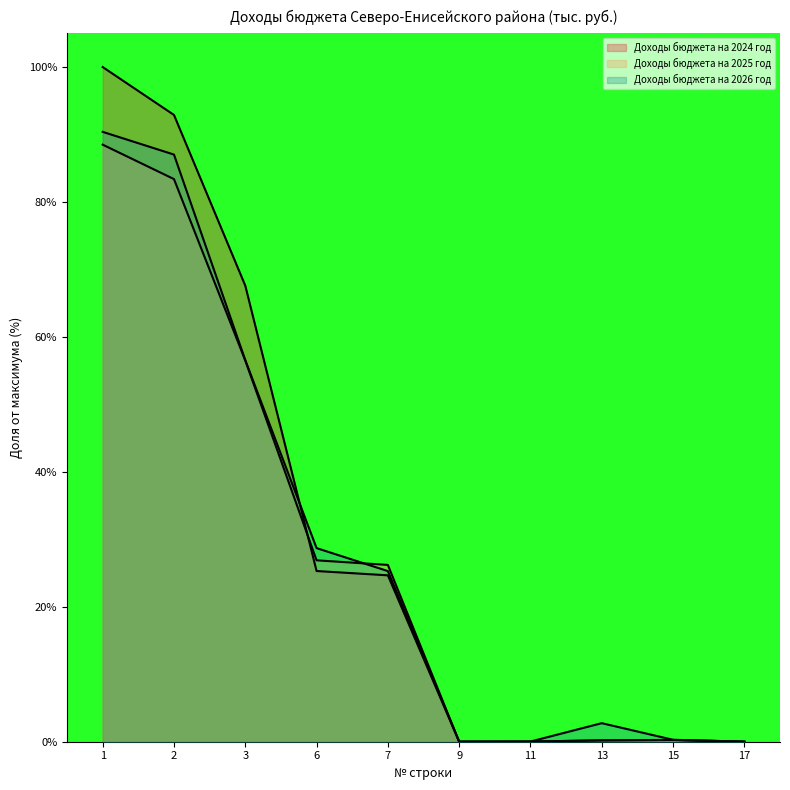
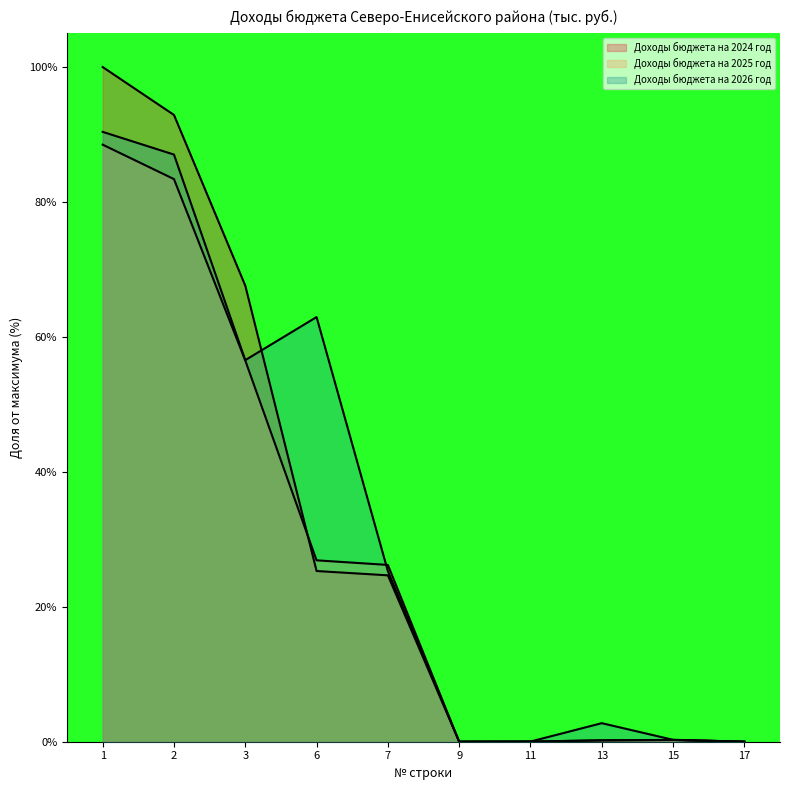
Доходы бюджета на 2026 год, 6: 29% -> 63%
